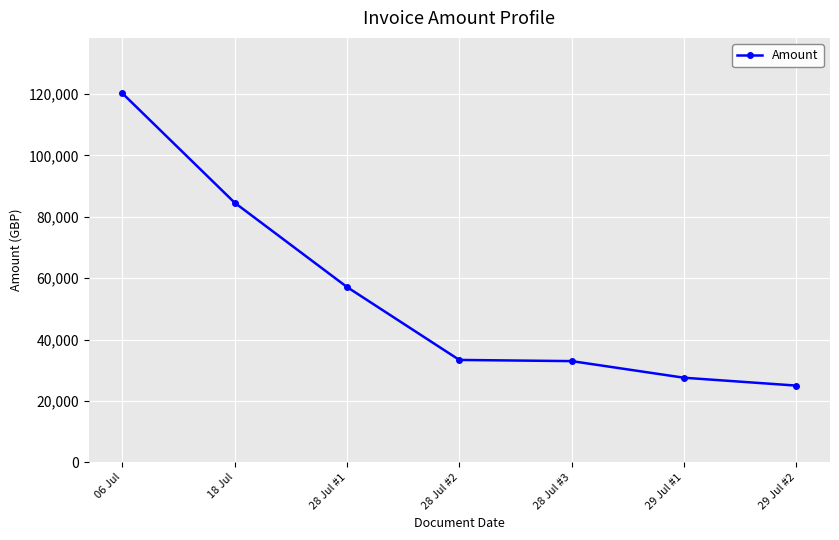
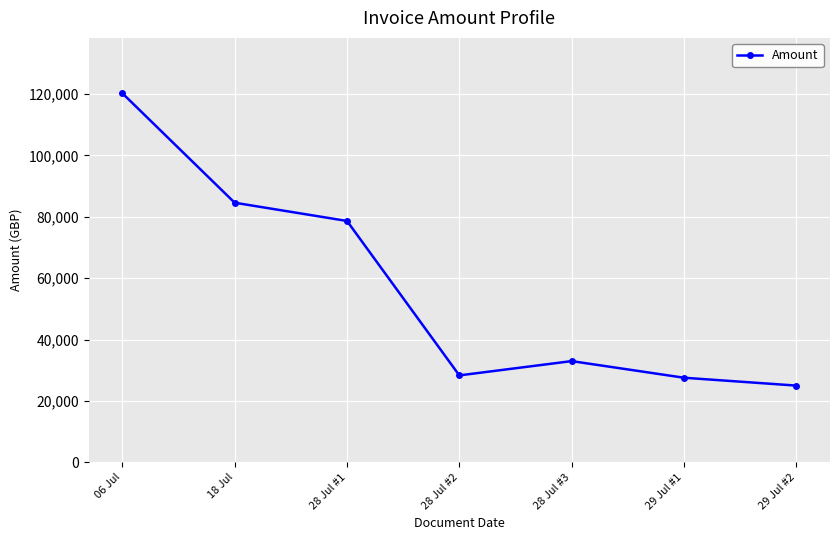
28 Jul #1: 57,000 -> 79,000
28 Jul #2: 33,000 -> 28,000
